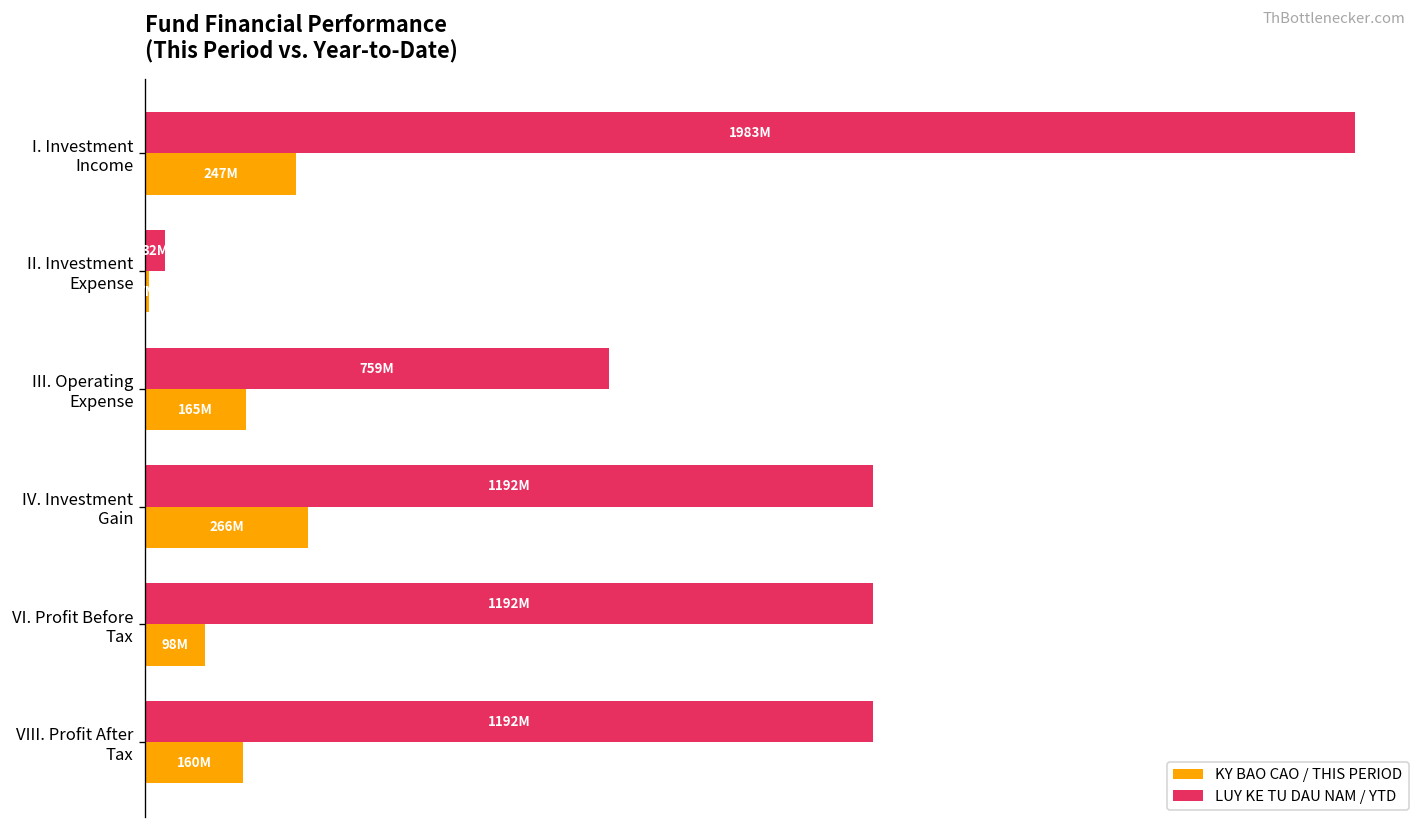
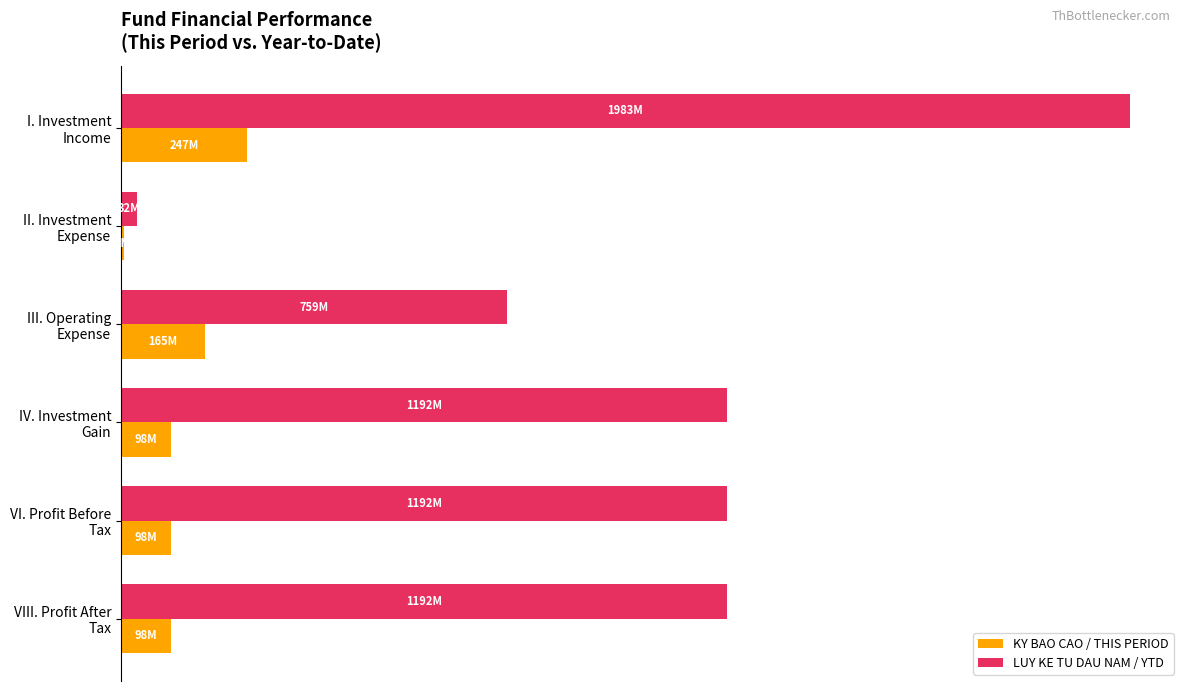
KY BAO CAO / THIS PERIOD, IV. Investment Gain: 266M -> 98M
KY BAO CAO / THIS PERIOD, VIII. Profit After Tax: 160M -> 98M
